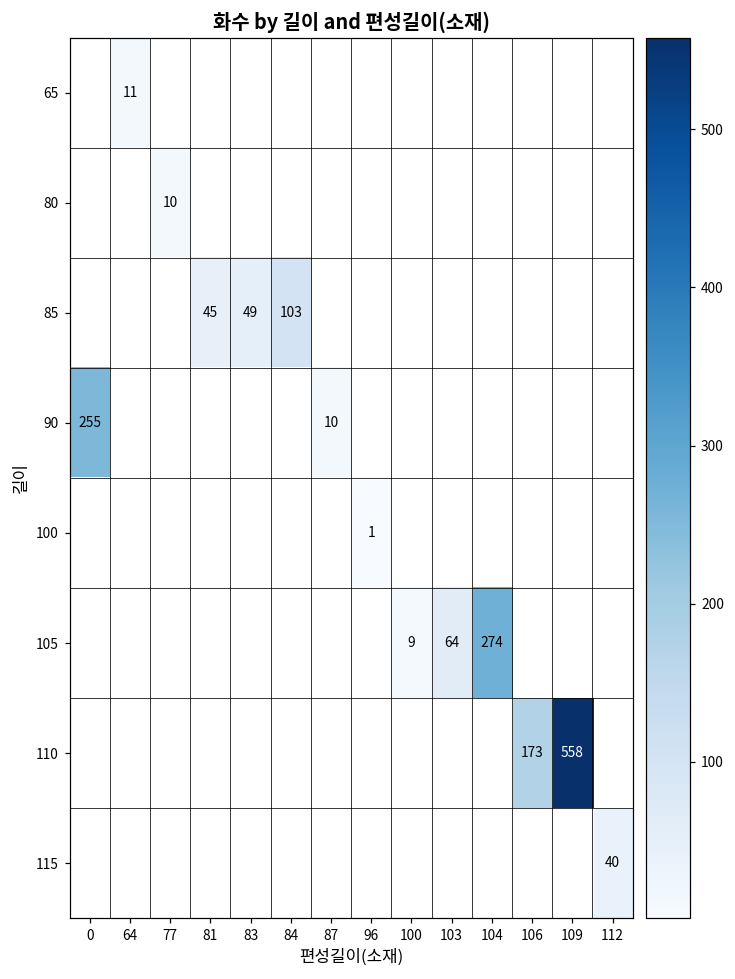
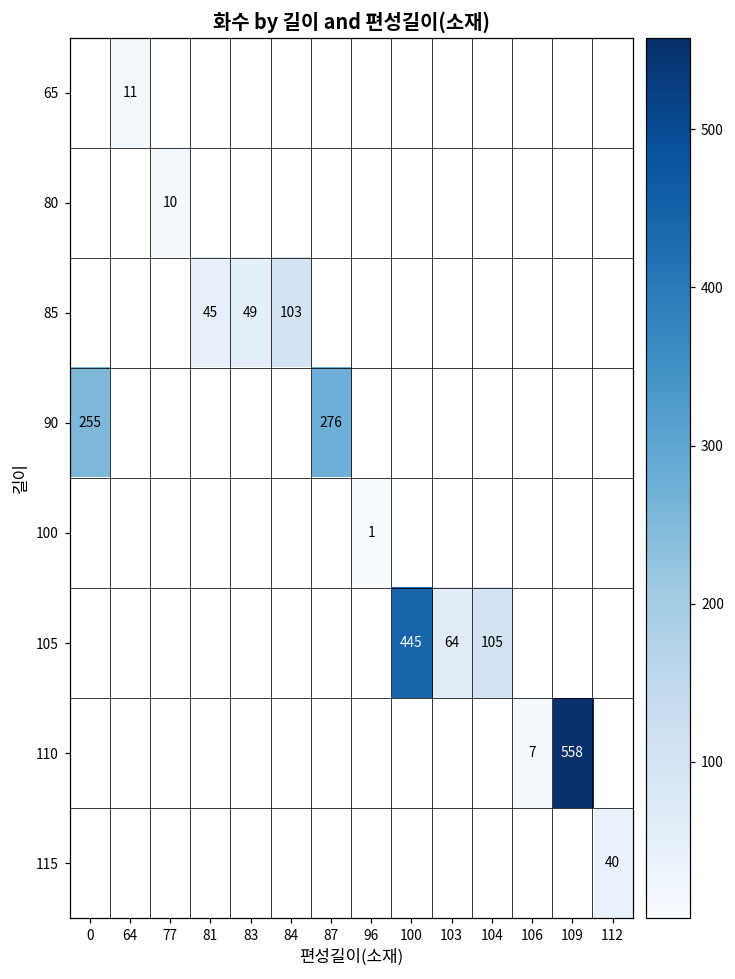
90, 87: 10 -> 276
105, 100: 9 -> 445
105, 104: 274 -> 105
110, 106: 173 -> 7
